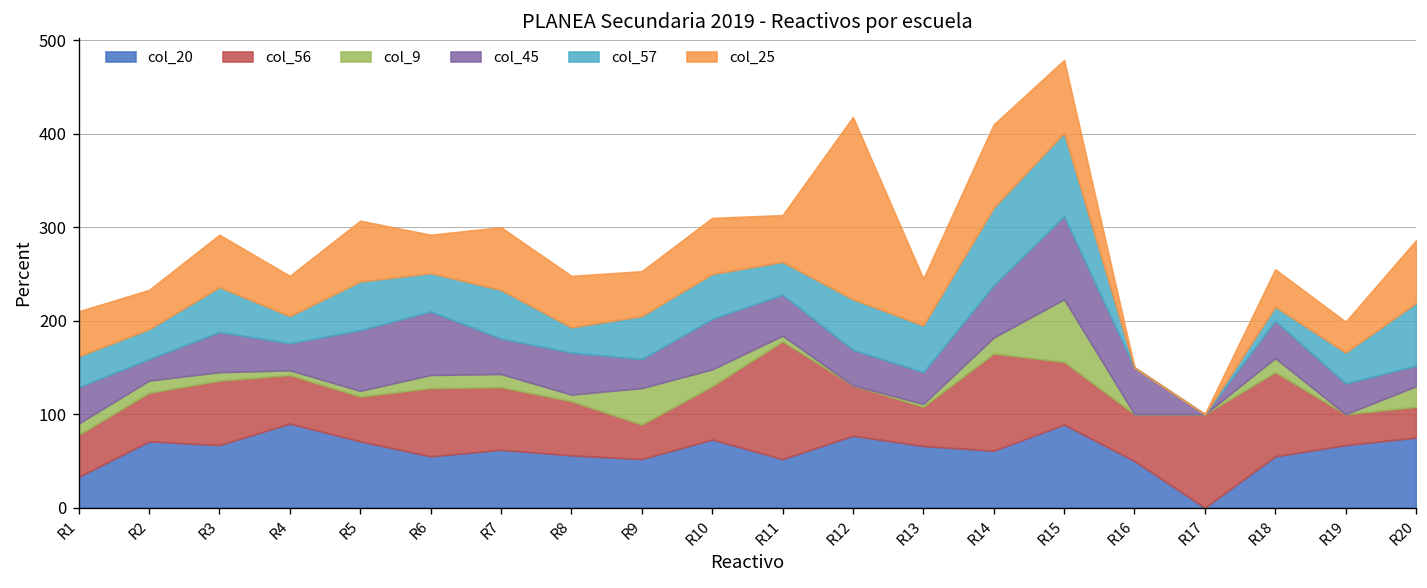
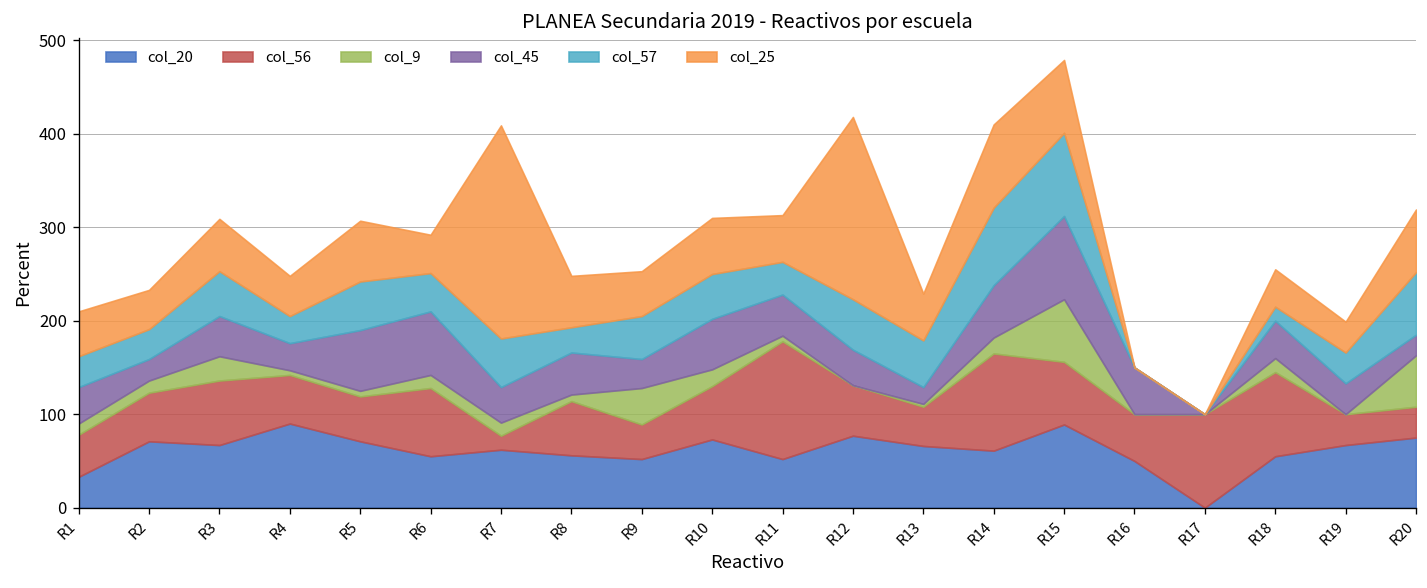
col_9, R3: 10 -> 30
col_56, R7: 70 -> 20
col_25, R7: 70 -> 230
col_45, R13: 30 -> 20
col_9, R20: 20 -> 60
